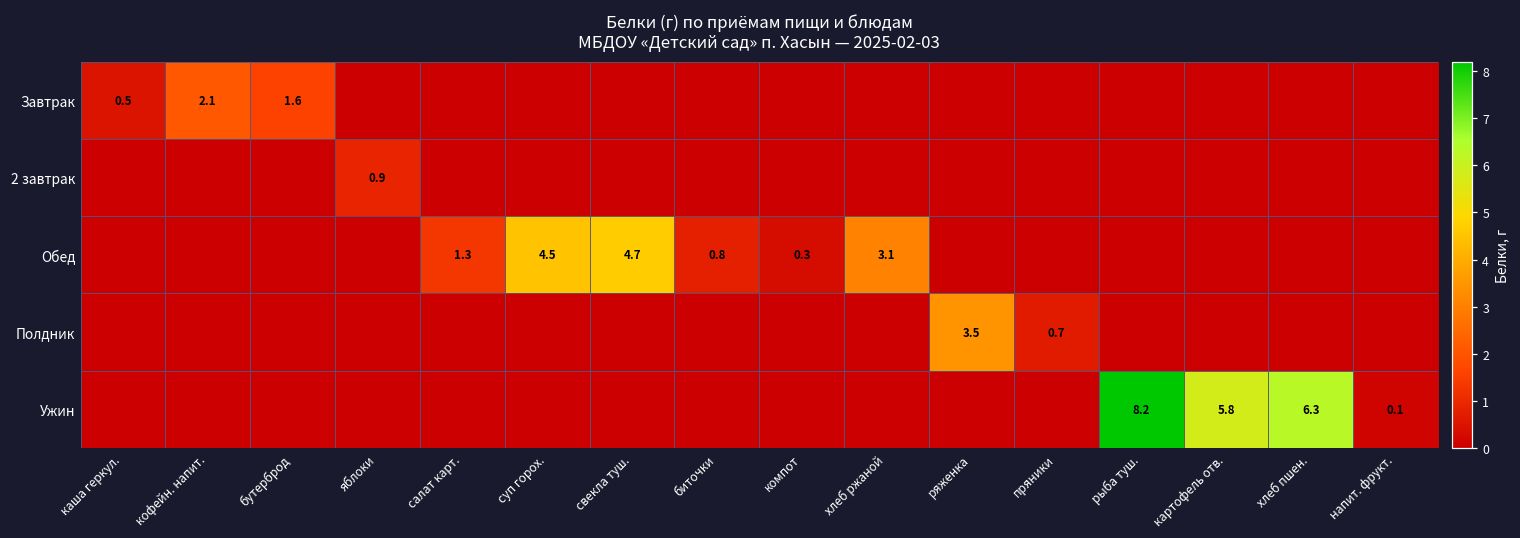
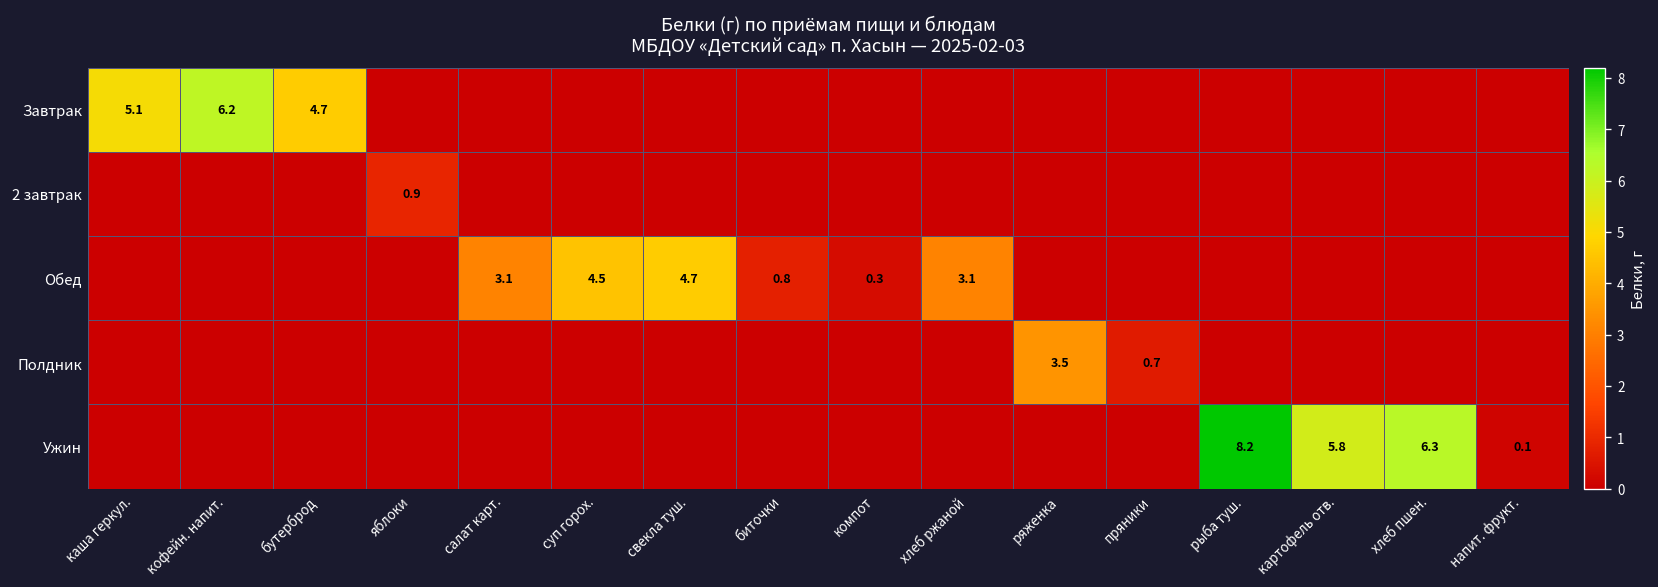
Завтрак, каша геркул.: 0.5 -> 5.1
Завтрак, кофейн. напит.: 2.1 -> 6.2
Завтрак, бутерброд: 1.6 -> 4.7
Обед, салат карт.: 1.3 -> 3.1
